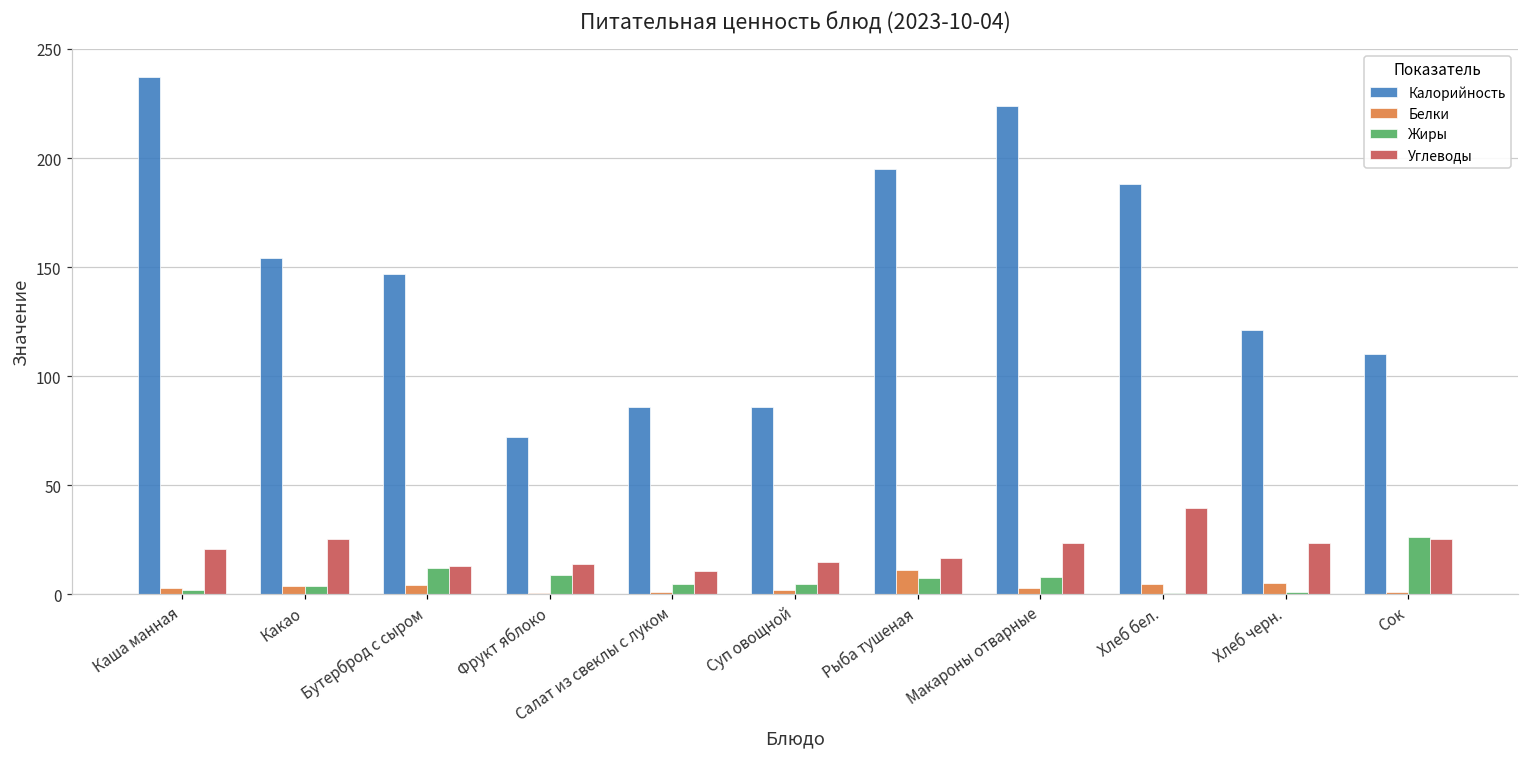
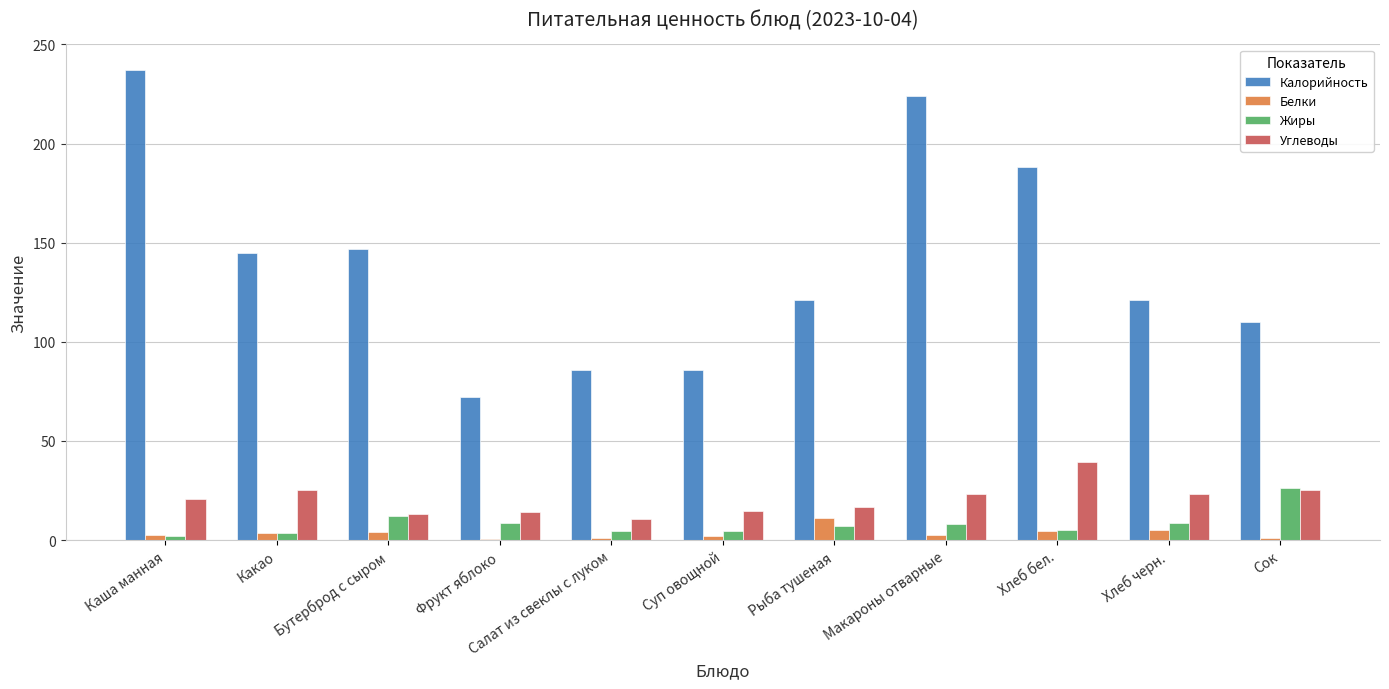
Калорийность, Какао: 154 -> 145
Калорийность, Рыба тушеная: 195 -> 121
Жиры, Хлеб бел.: 1 -> 5
Жиры, Хлеб черн.: 1 -> 9
